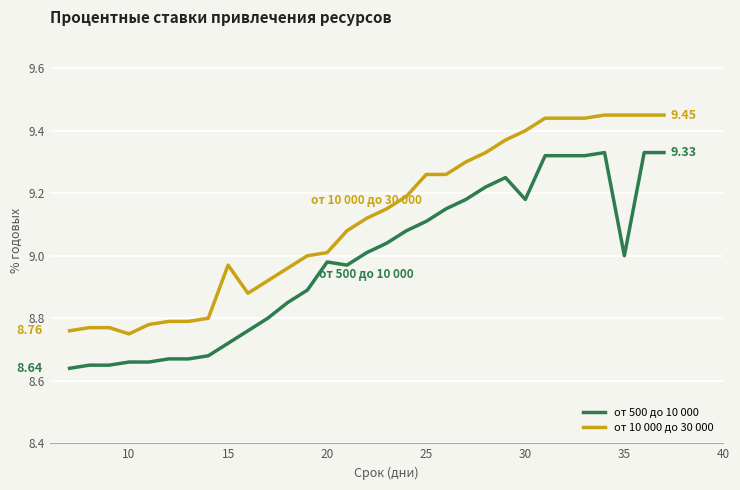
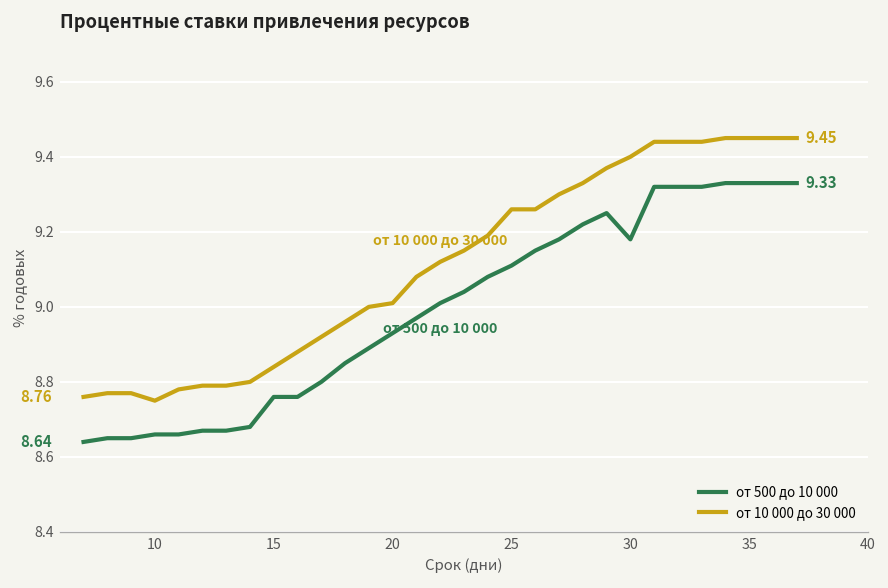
от 500 до 10 000, 15: 8.72 -> 8.76
от 10 000 до 30 000, 15: 8.97 -> 8.84
от 500 до 10 000, 20: 8.98 -> 8.93
от 500 до 10 000, 35: 9.00 -> 9.33
